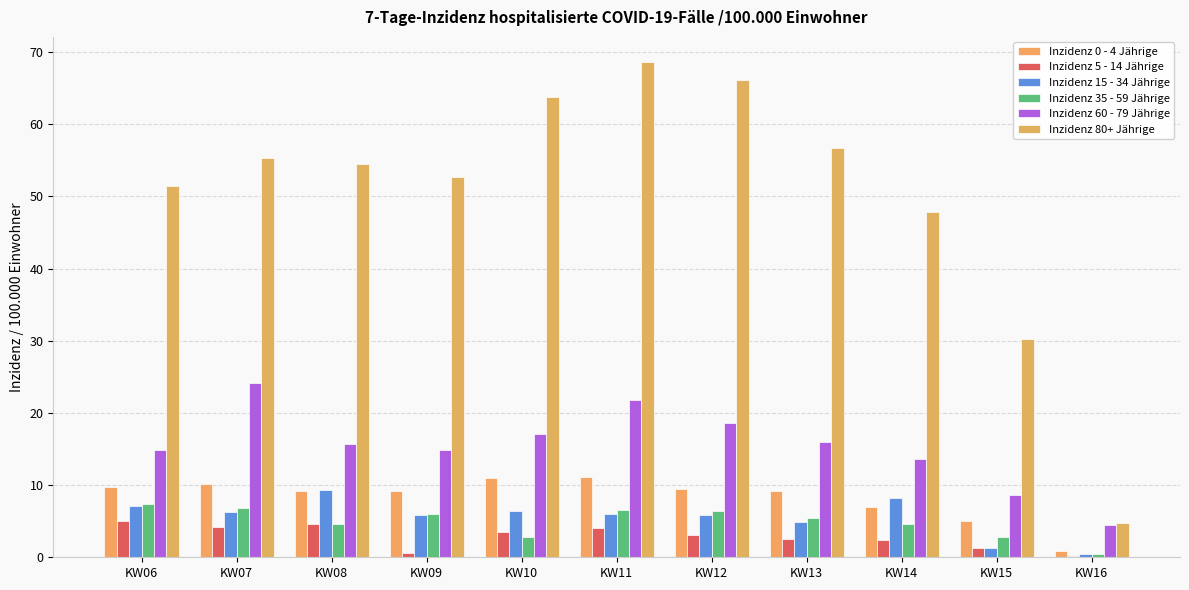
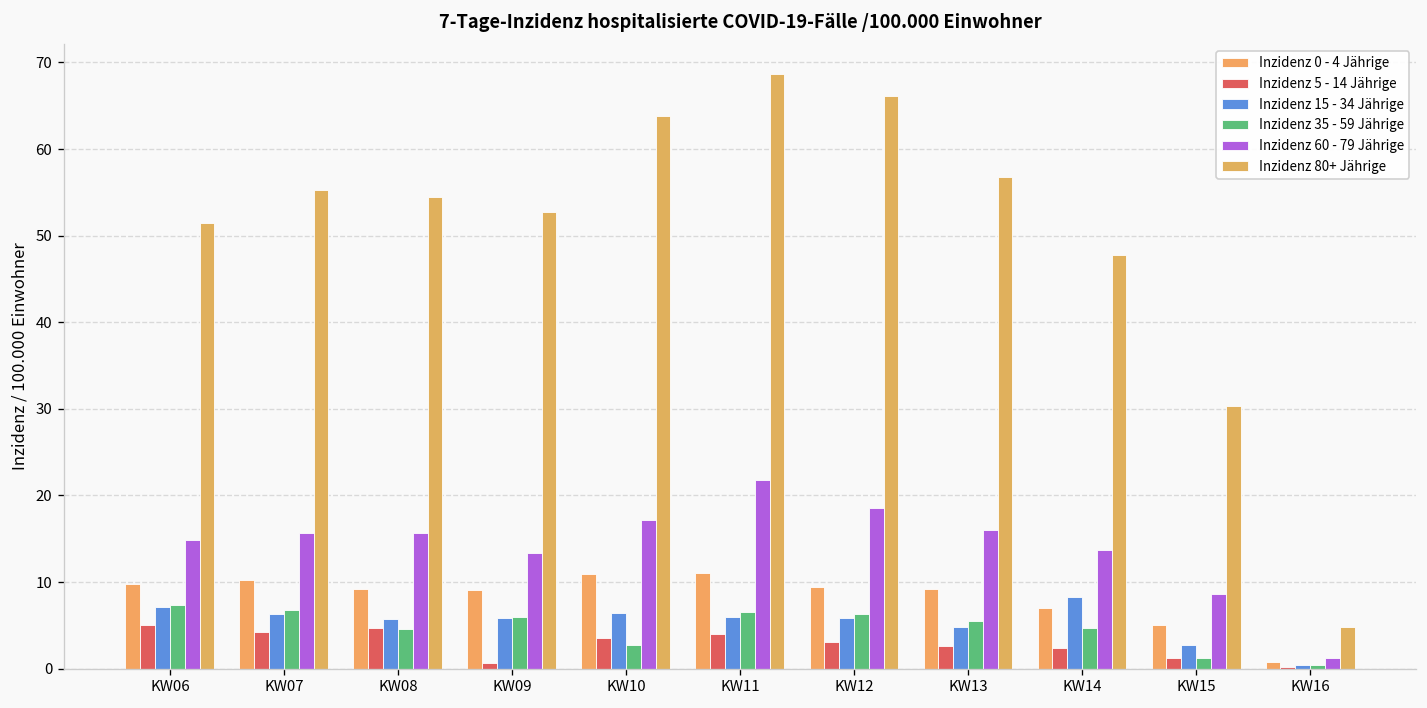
Inzidenz 60 - 79 Jährige, KW07: 24 -> 16
Inzidenz 15 - 34 Jährige, KW08: 9 -> 6
Inzidenz 60 - 79 Jährige, KW09: 15 -> 13
Inzidenz 15 - 34 Jährige, KW15: 1 -> 3
Inzidenz 35 - 59 Jährige, KW15: 3 -> 1
Inzidenz 60 - 79 Jährige, KW16: 5 -> 1
